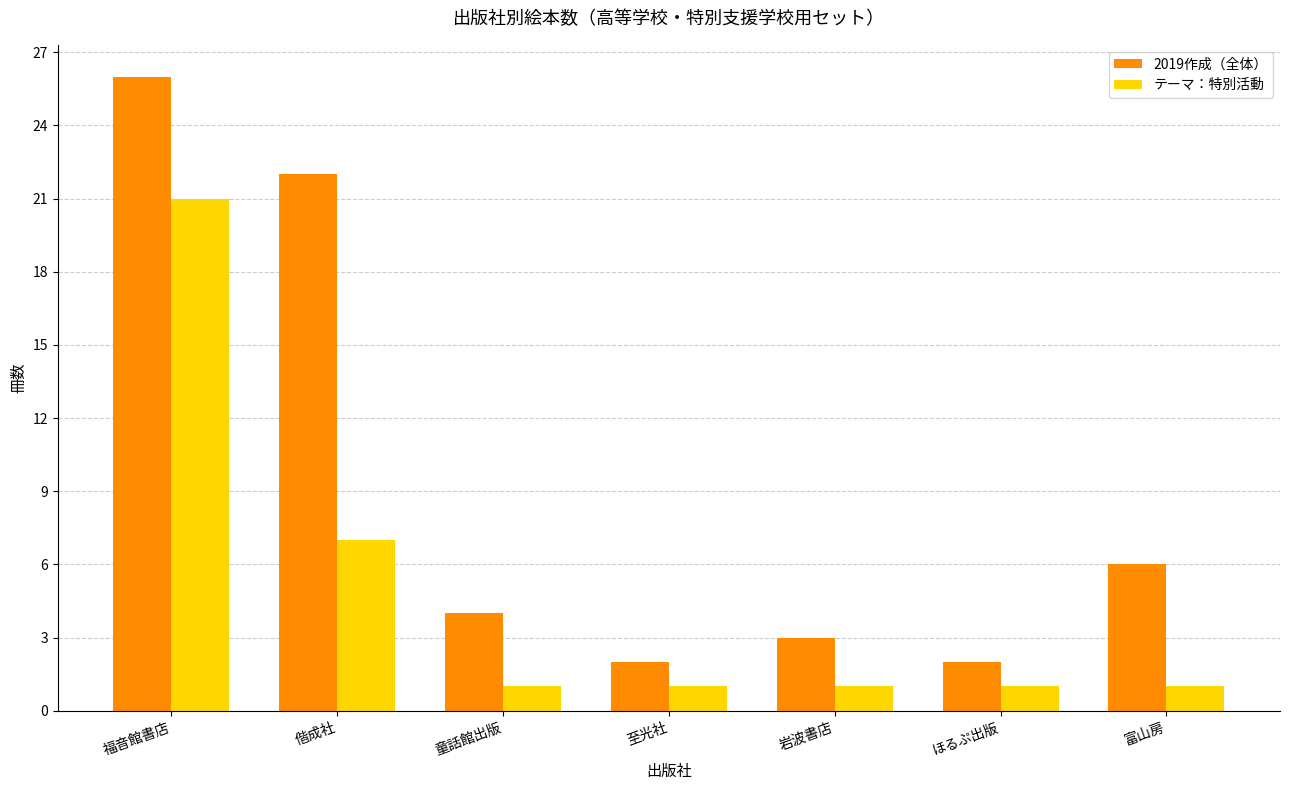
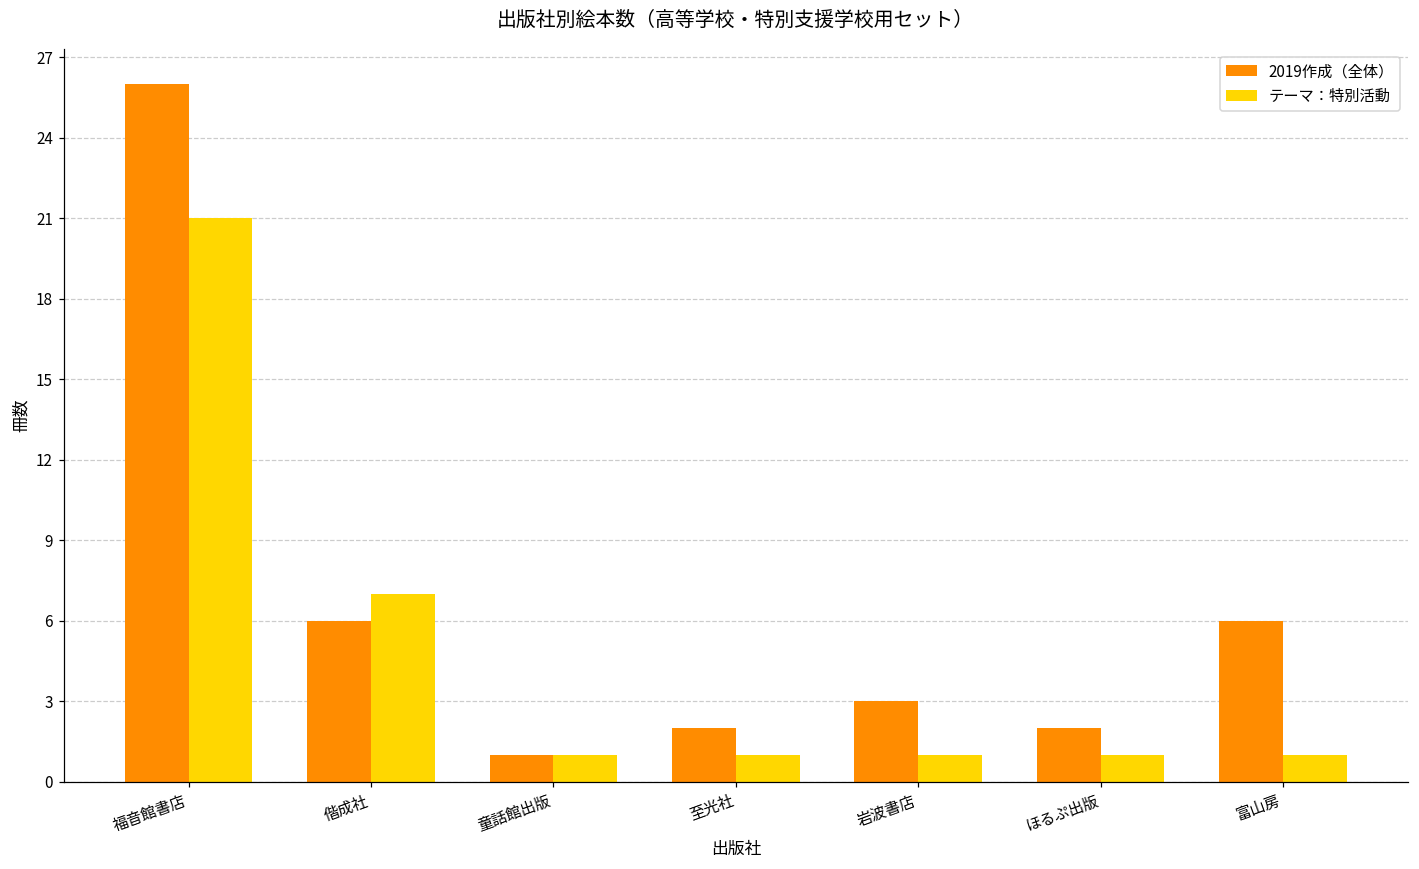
2019作成（全体）, 偕成社: 22 -> 6
2019作成（全体）, 童話館出版: 4 -> 1
